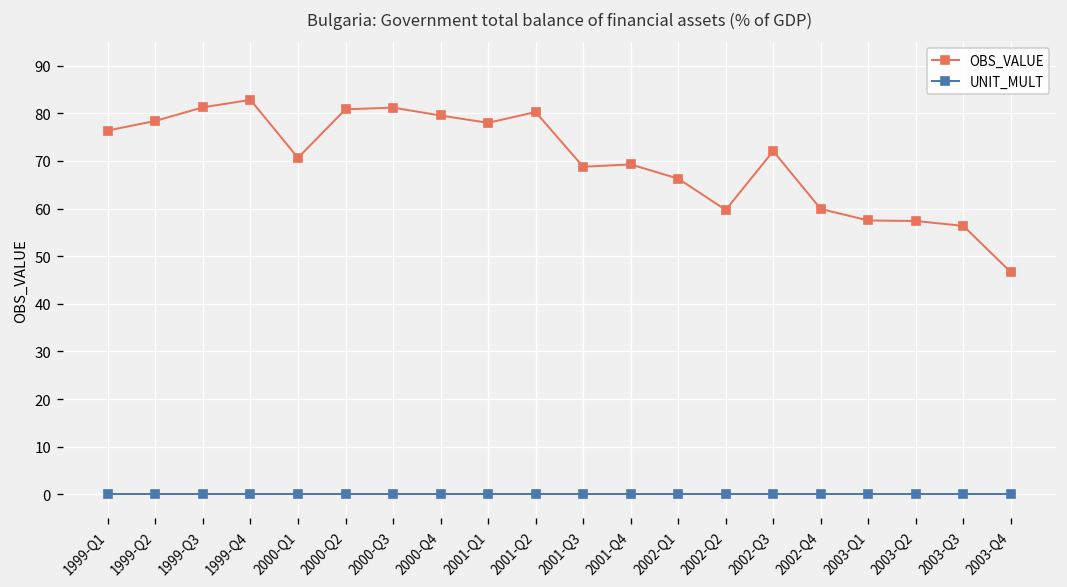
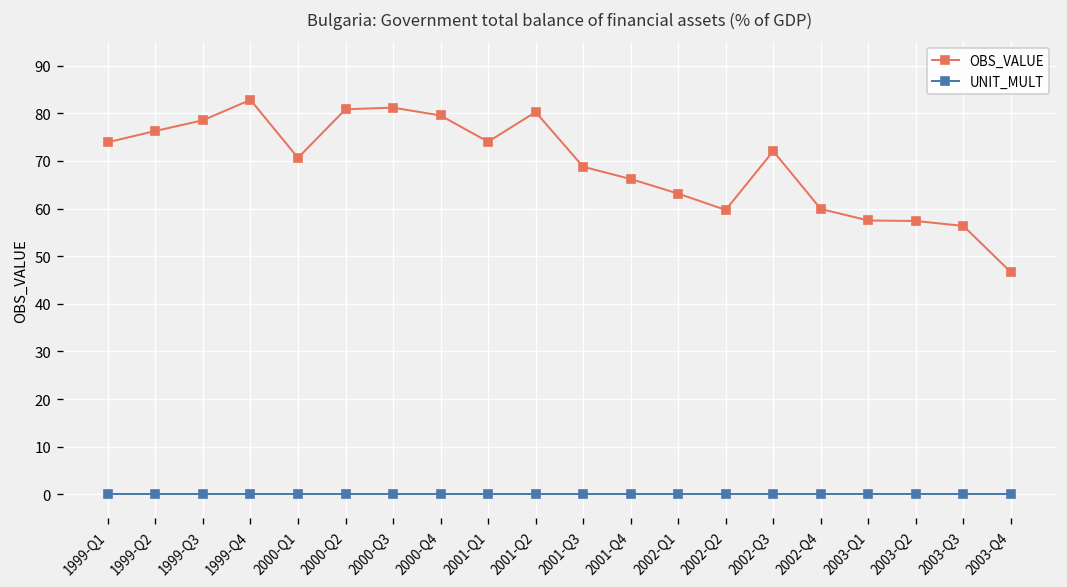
OBS_VALUE, 1999-Q1: 76 -> 74
OBS_VALUE, 1999-Q2: 78 -> 76
OBS_VALUE, 1999-Q3: 81 -> 79
OBS_VALUE, 2001-Q1: 78 -> 74
OBS_VALUE, 2001-Q4: 69 -> 66
OBS_VALUE, 2002-Q1: 66 -> 63
